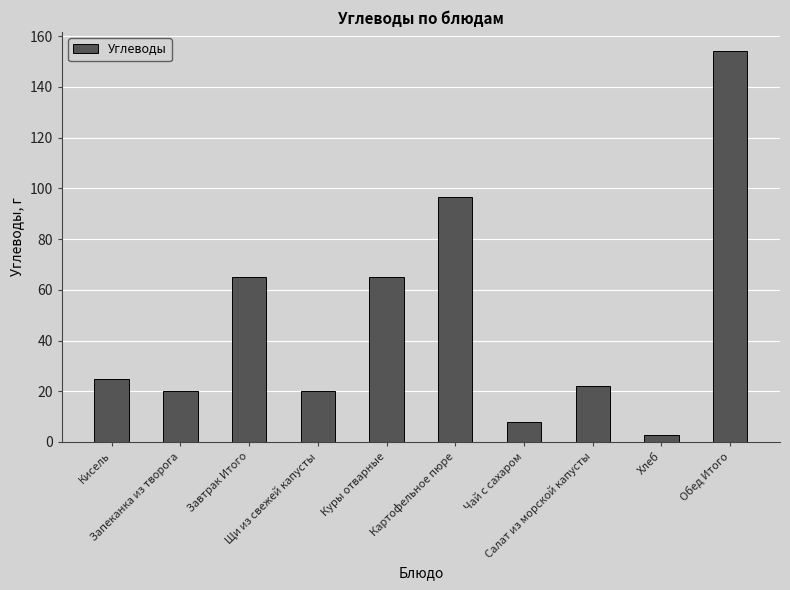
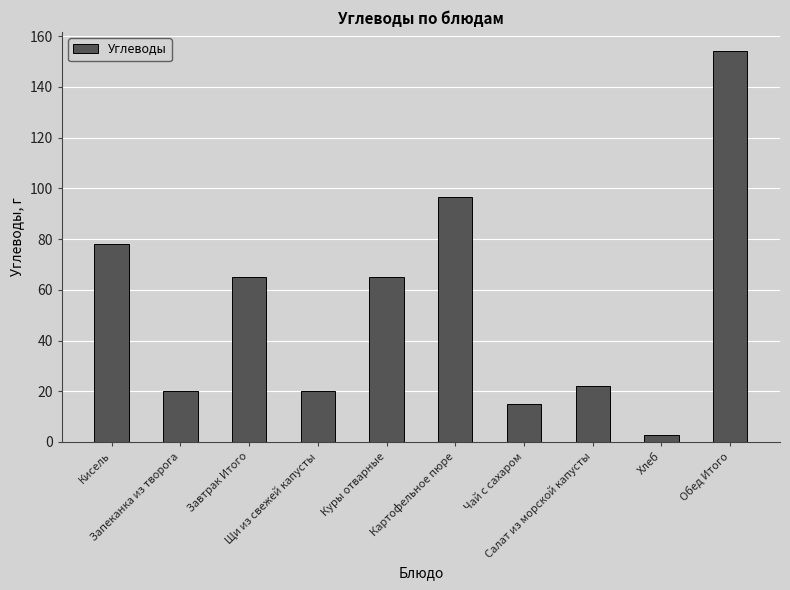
Кисель: 25 -> 78
Чай с сахаром: 8 -> 15
